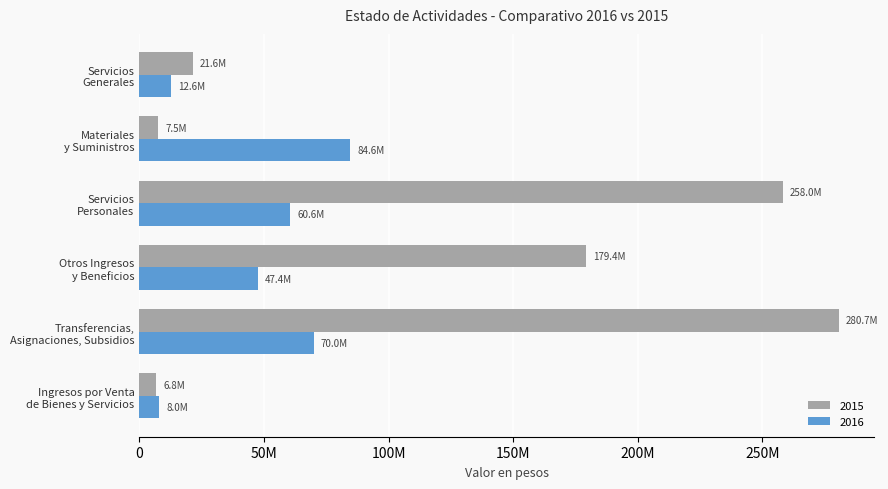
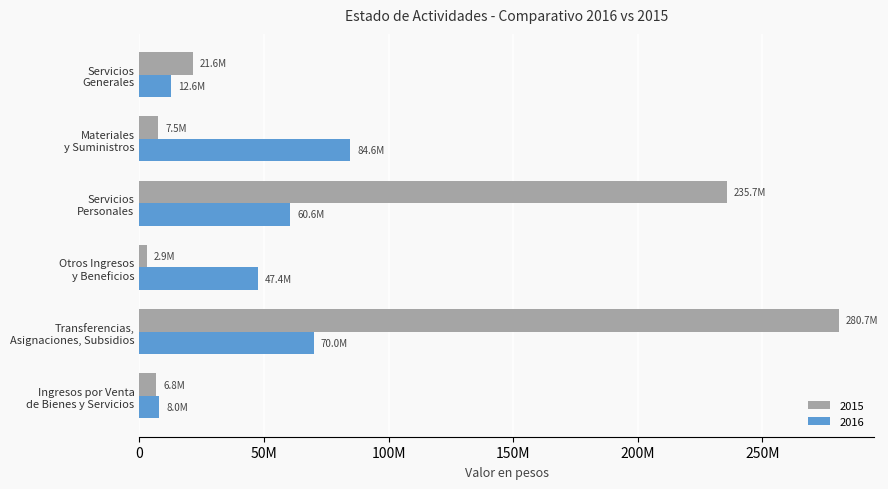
2015, Servicios Personales: 258.0M -> 235.7M
2015, Otros Ingresos y Beneficios: 179.4M -> 2.9M
